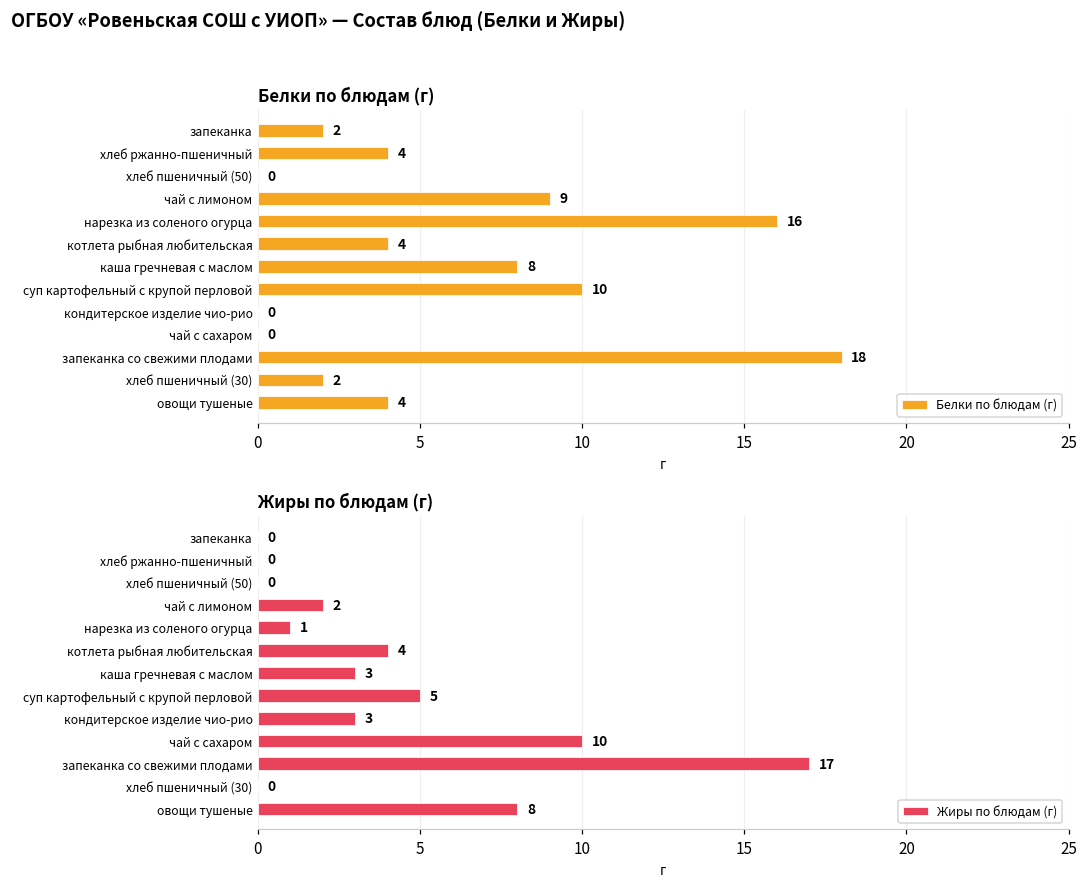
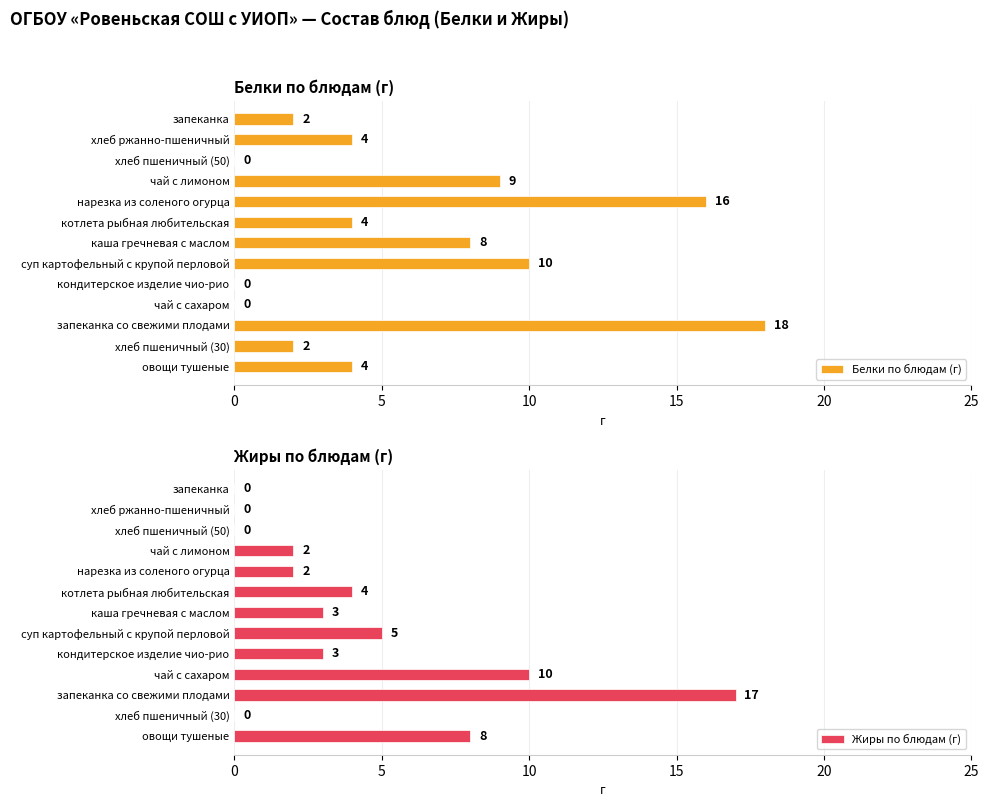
Жиры по блюдам (г), нарезка из соленого огурца: 1 -> 2
